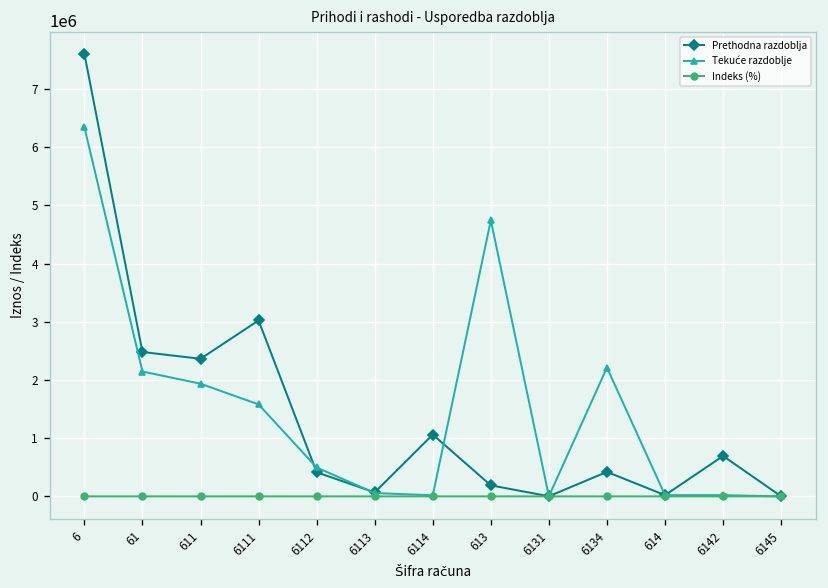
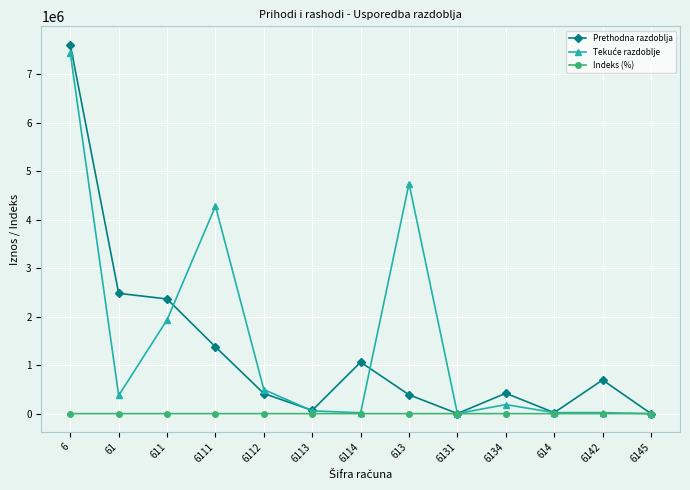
Tekuće razdoblje, 6: 6300000 -> 7400000
Tekuće razdoblje, 61: 2100000 -> 400000
Prethodna razdoblja, 6111: 3000000 -> 1400000
Tekuće razdoblje, 6111: 1600000 -> 4300000
Prethodna razdoblja, 613: 200000 -> 400000
Tekuće razdoblje, 6134: 2200000 -> 200000
